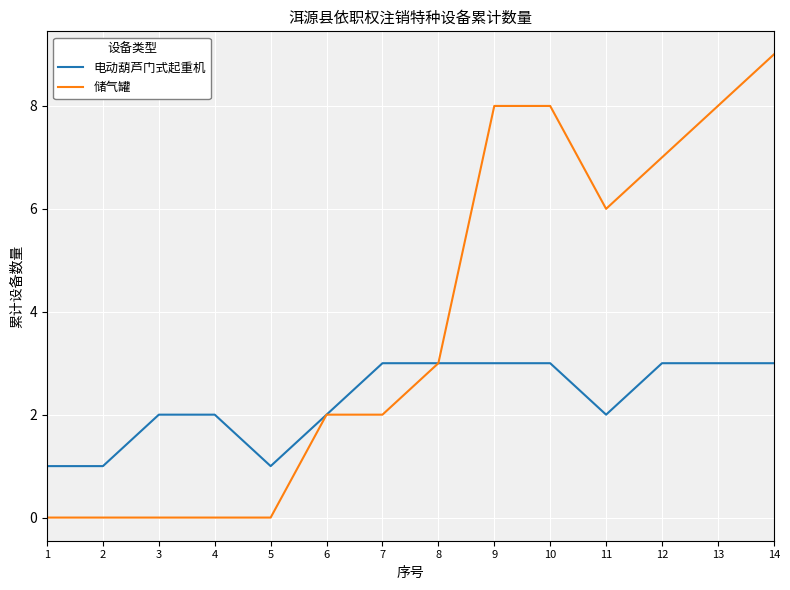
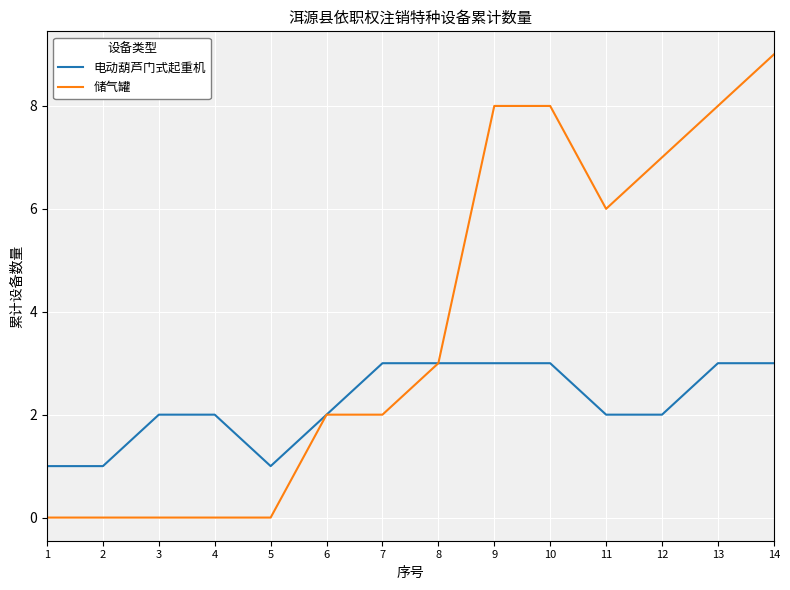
电动葫芦门式起重机, 12: 3 -> 2
